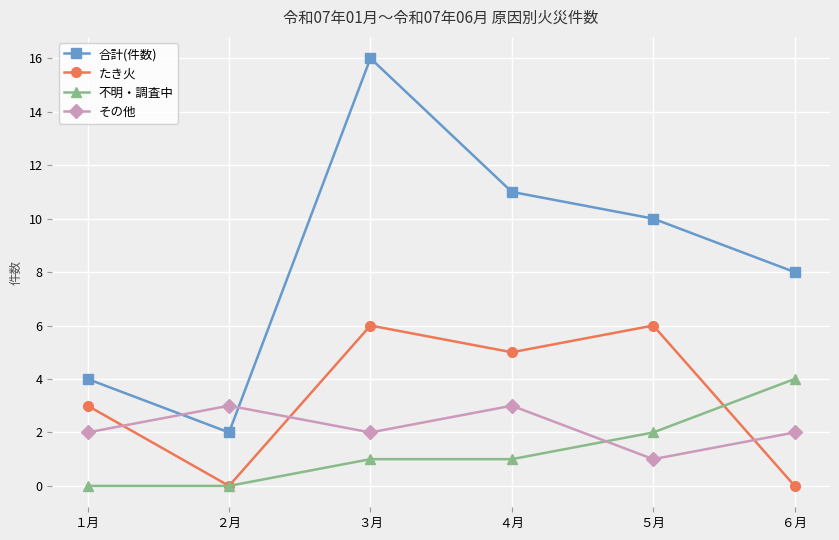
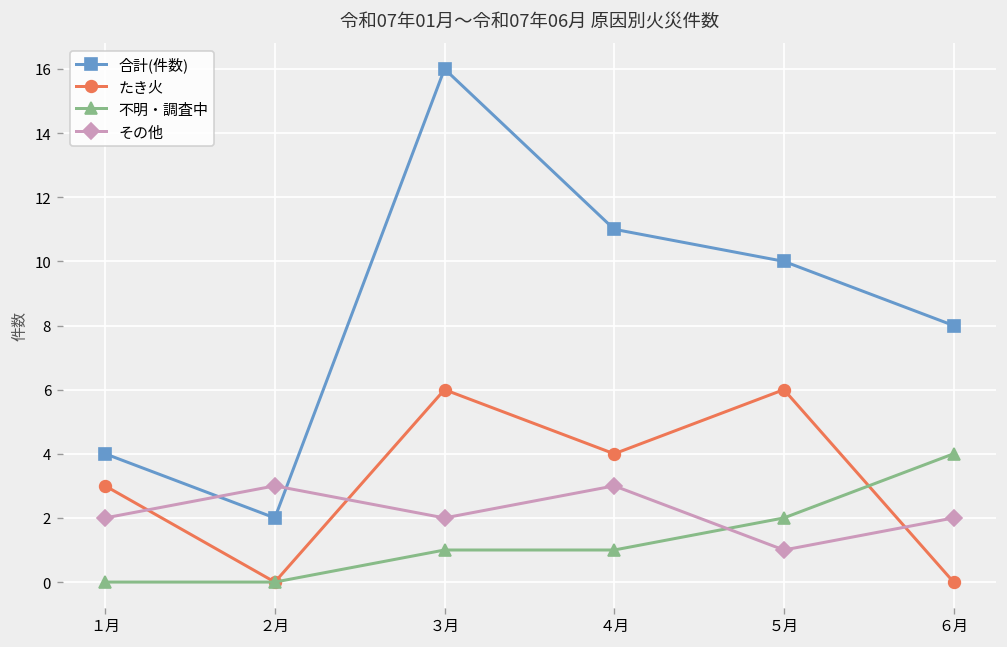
たき火, ４月: 5 -> 4
